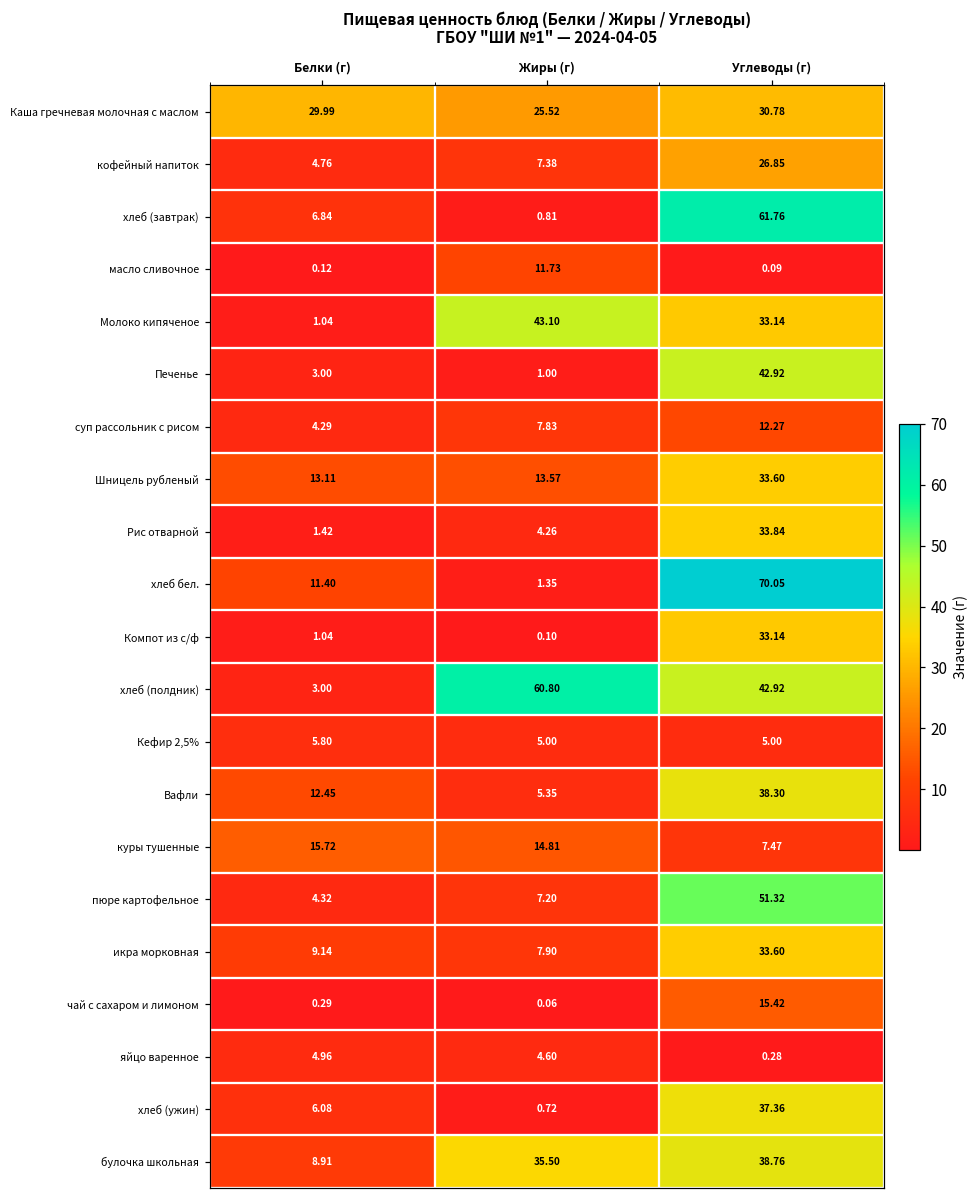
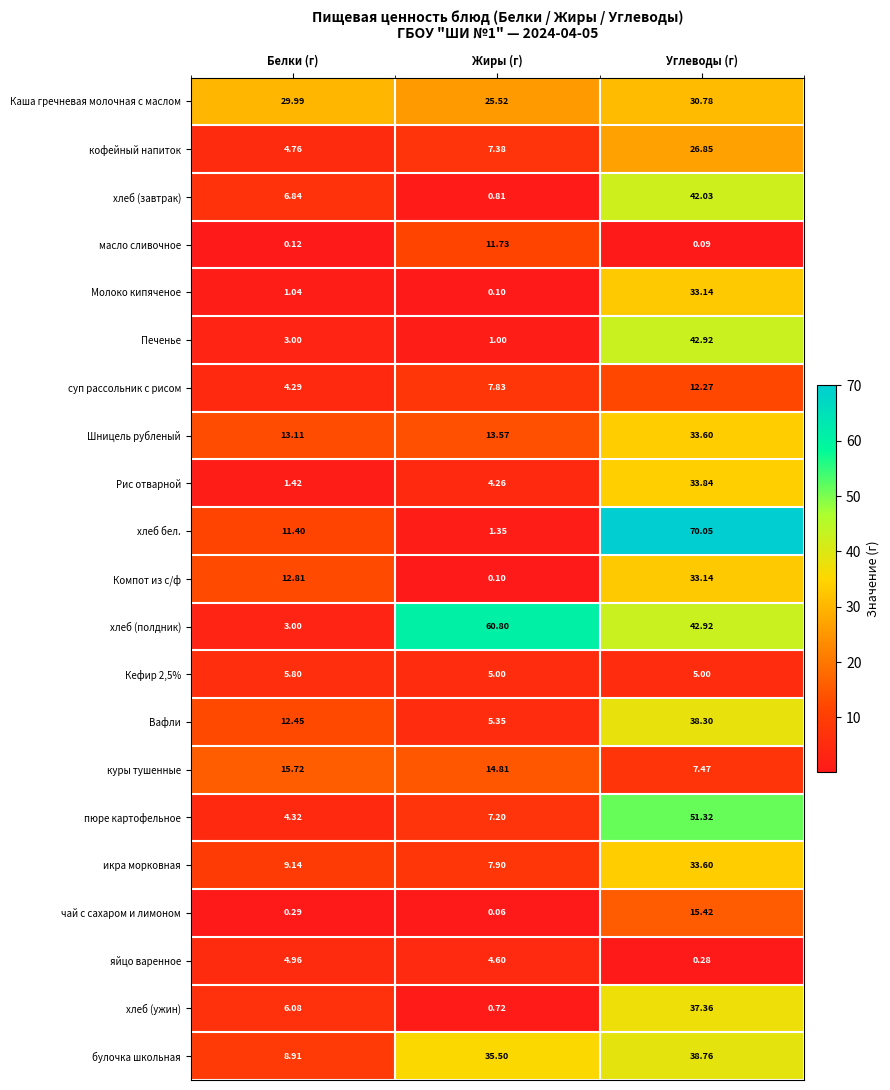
хлеб (завтрак), Углеводы (г): 61.76 -> 42.03
Молоко кипяченое, Жиры (г): 43.10 -> 0.10
Компот из с/ф, Белки (г): 1.04 -> 12.81
